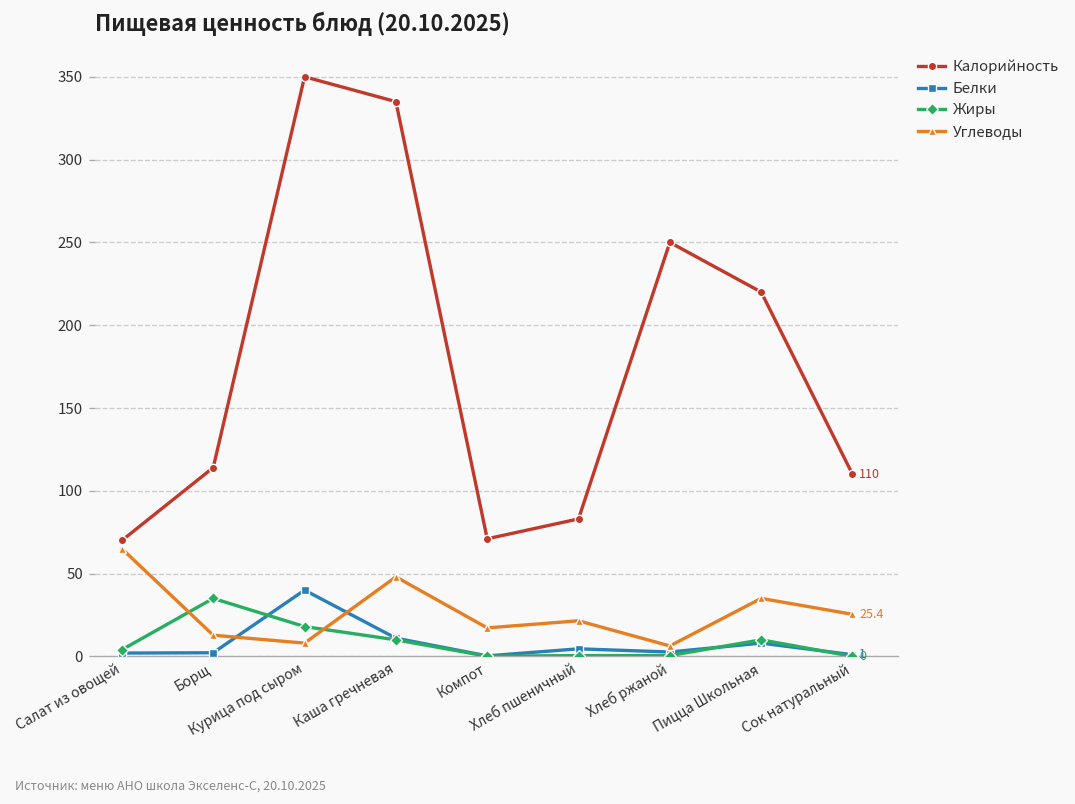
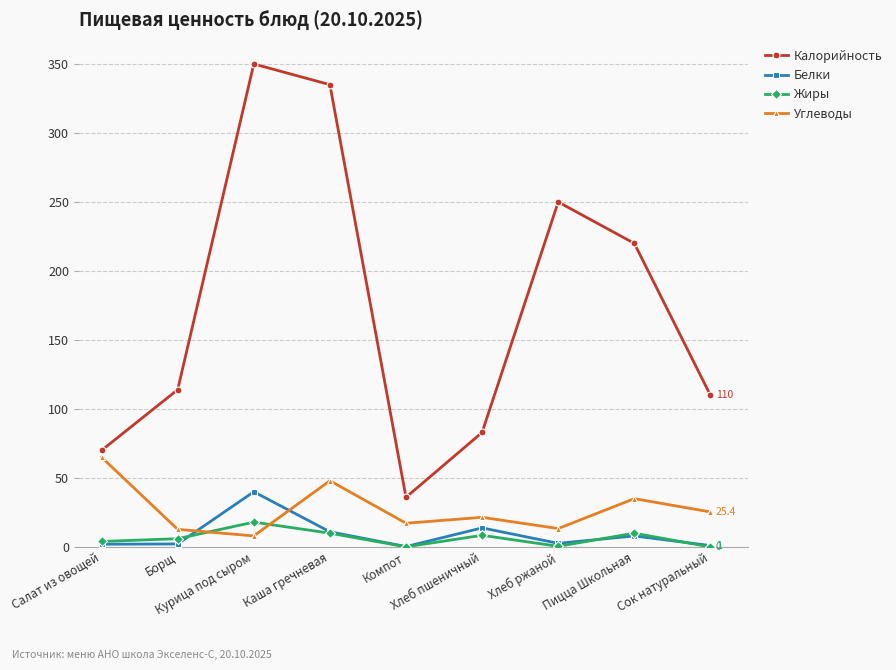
Жиры, Борщ: 35 -> 6
Калорийность, Компот: 71 -> 36
Белки, Хлеб пшеничный: 5 -> 14
Жиры, Хлеб пшеничный: 0 -> 8
Углеводы, Хлеб ржаной: 6 -> 13
